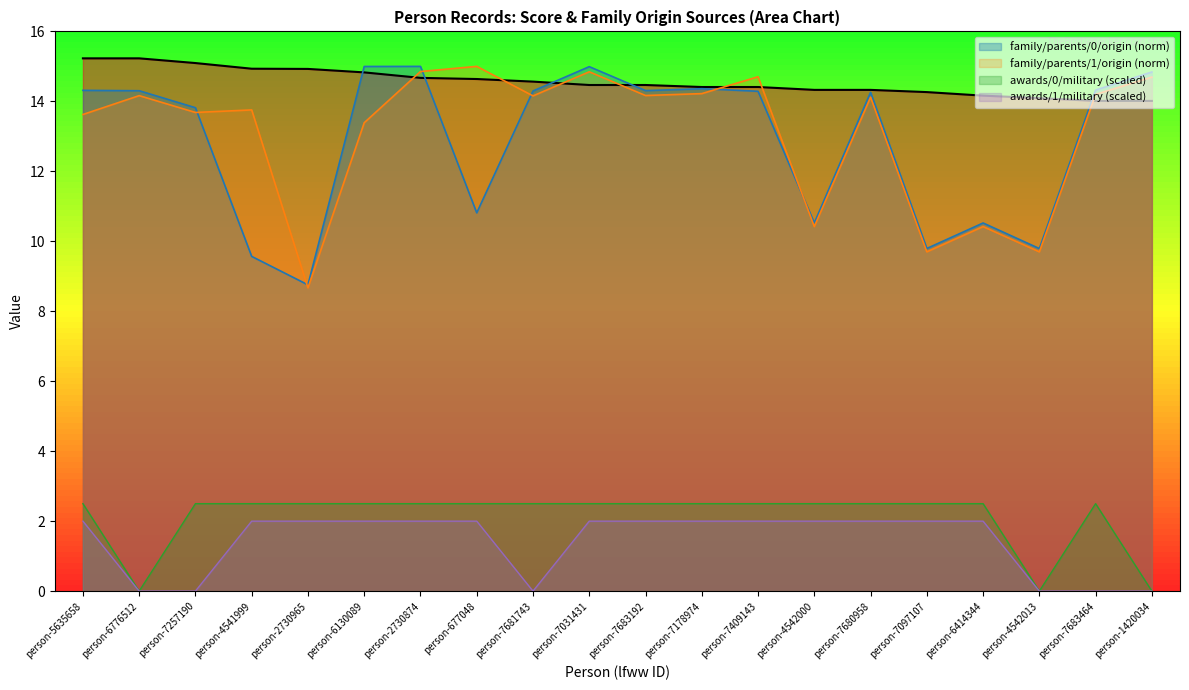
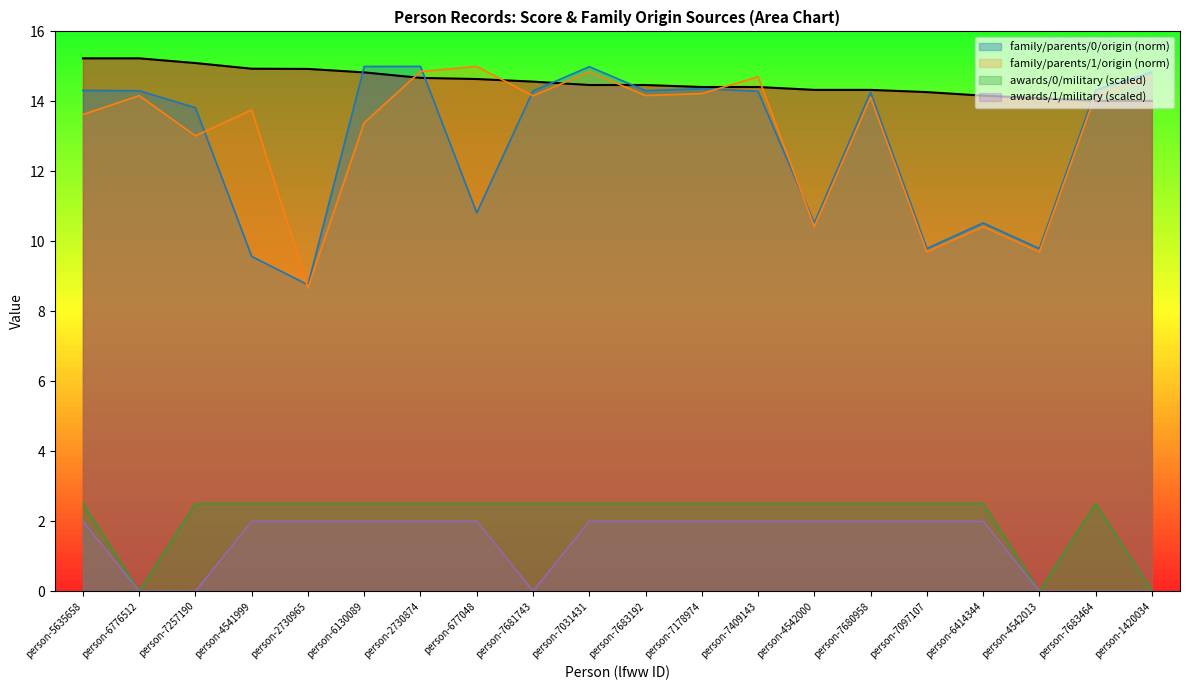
family/parents/1/origin (norm), person-7257190: 13.7 -> 13.0
